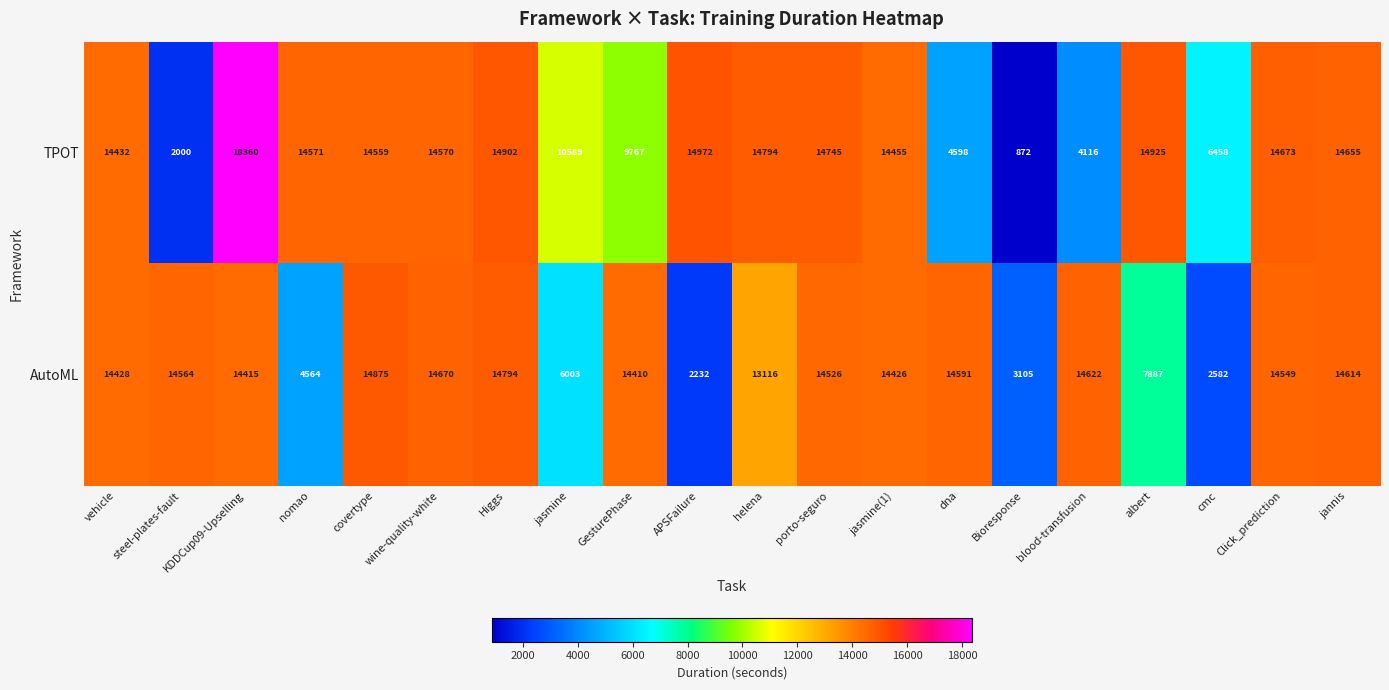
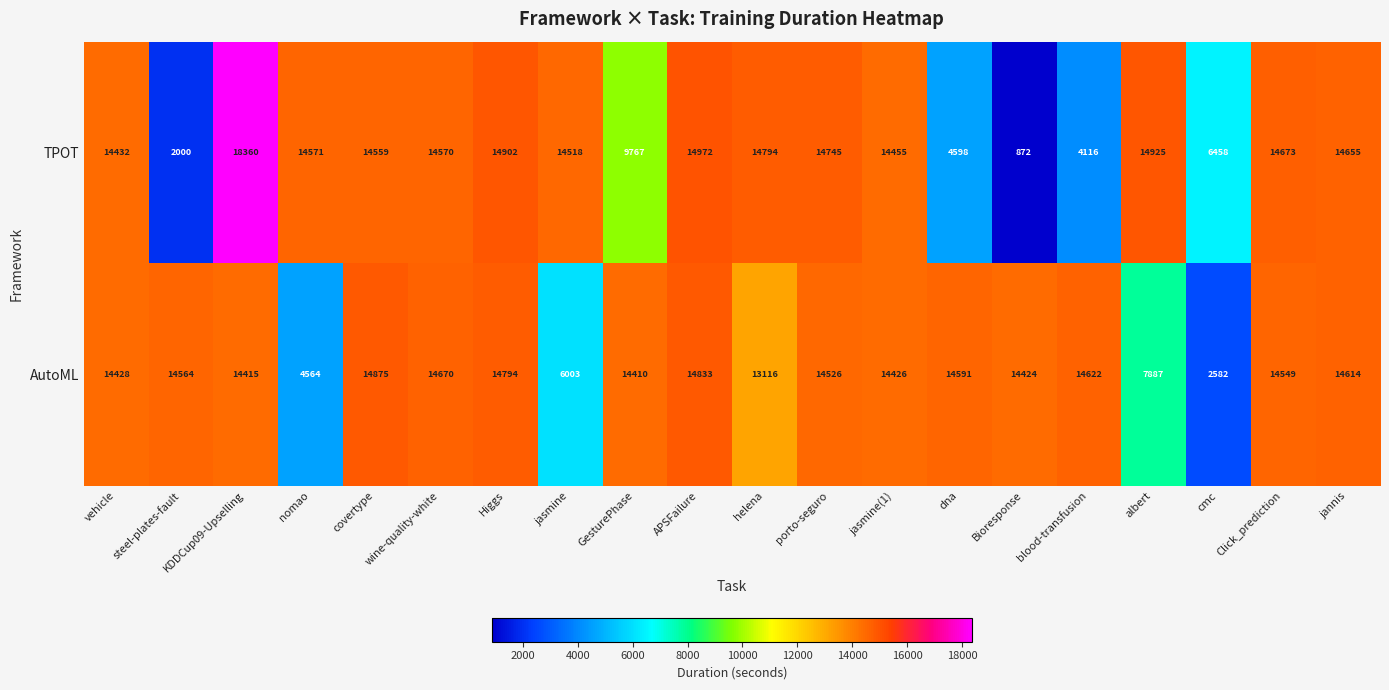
TPOT, jasmine: 10589 -> 14518
AutoML, APSFailure: 2232 -> 14833
AutoML, Bioresponse: 3105 -> 14424
